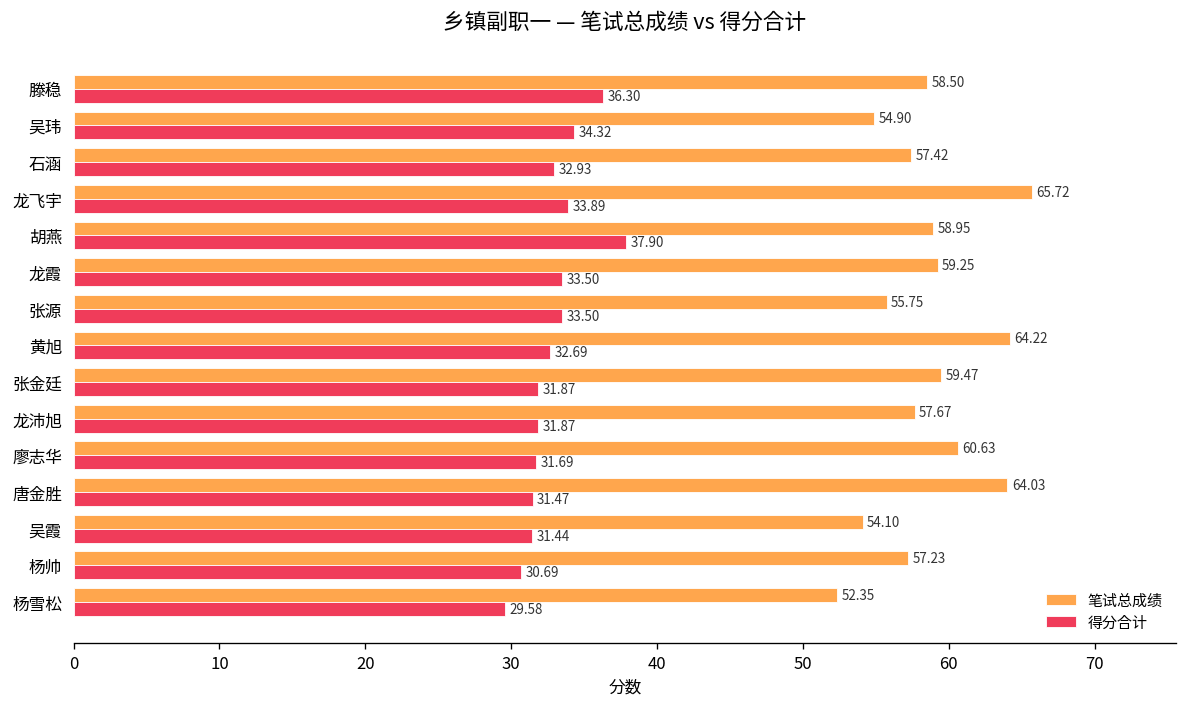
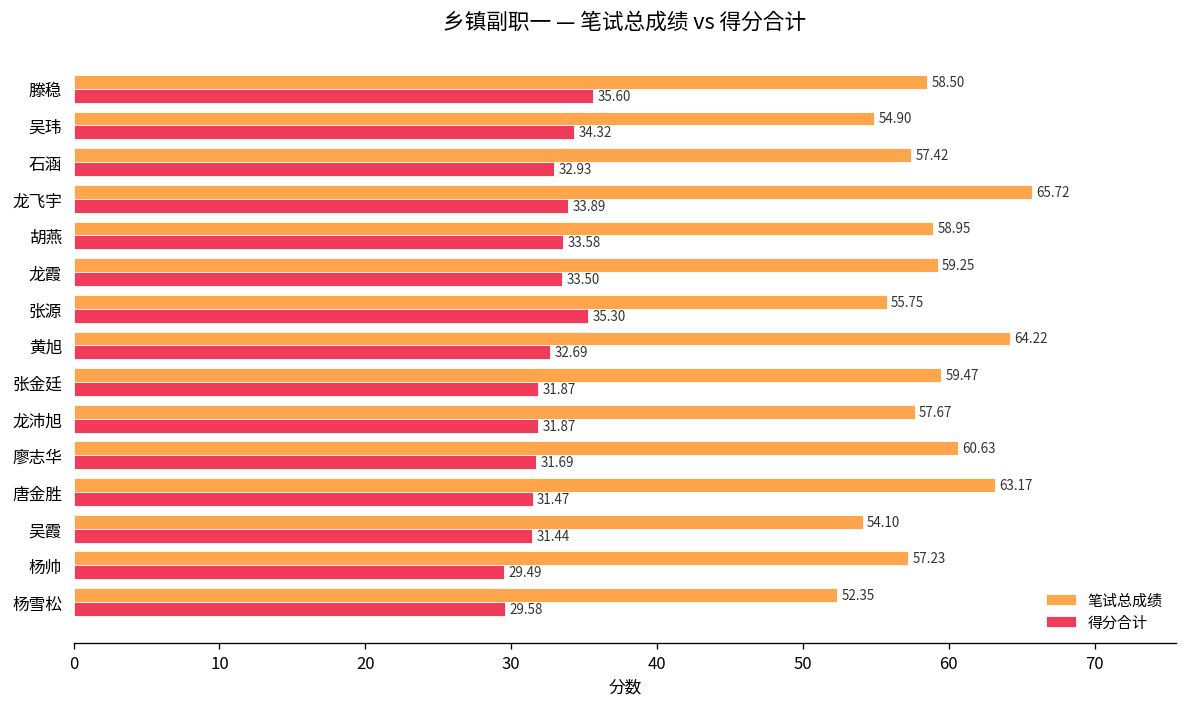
得分合计, 滕稳: 36.30 -> 35.60
得分合计, 胡燕: 37.90 -> 33.58
得分合计, 张源: 33.50 -> 35.30
笔试总成绩, 唐金胜: 64.03 -> 63.17
得分合计, 杨帅: 30.69 -> 29.49
